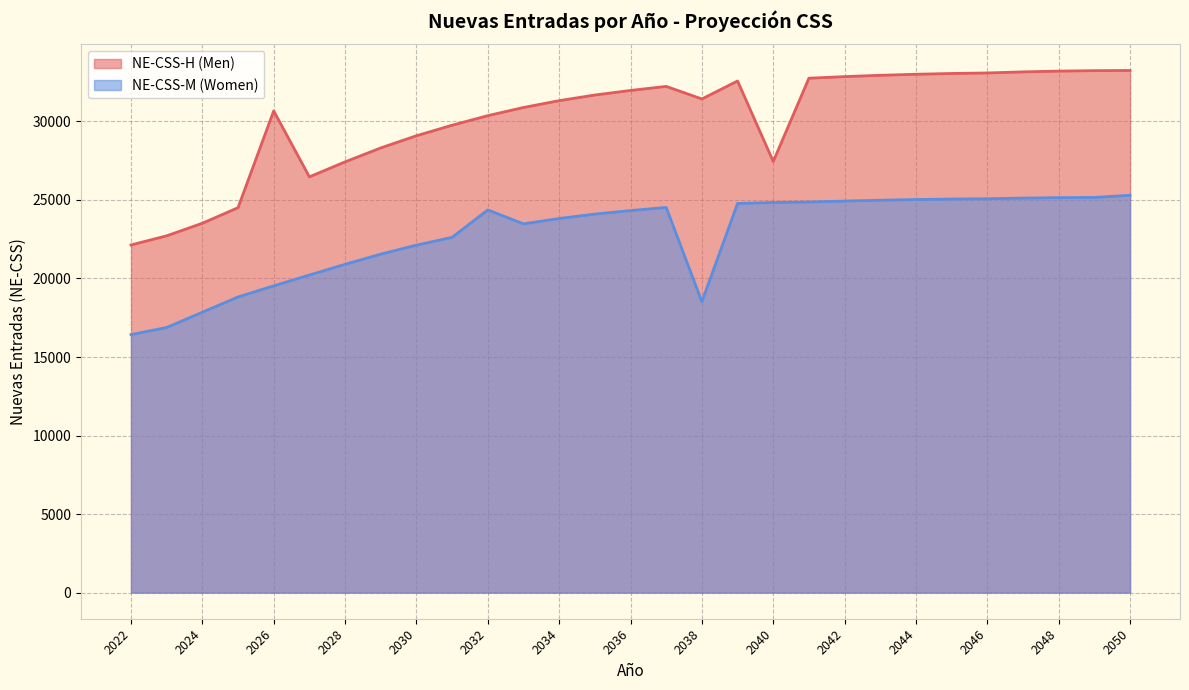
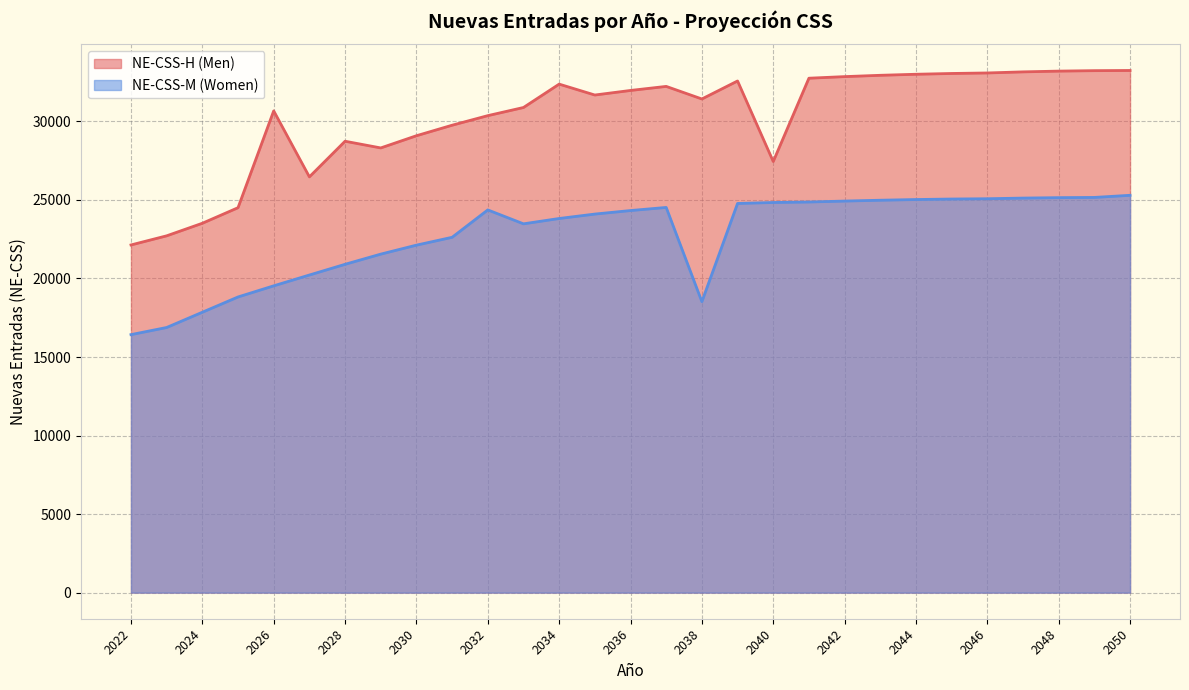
NE-CSS-H (Men), 2028: 27400 -> 28700
NE-CSS-H (Men), 2034: 31300 -> 32400
